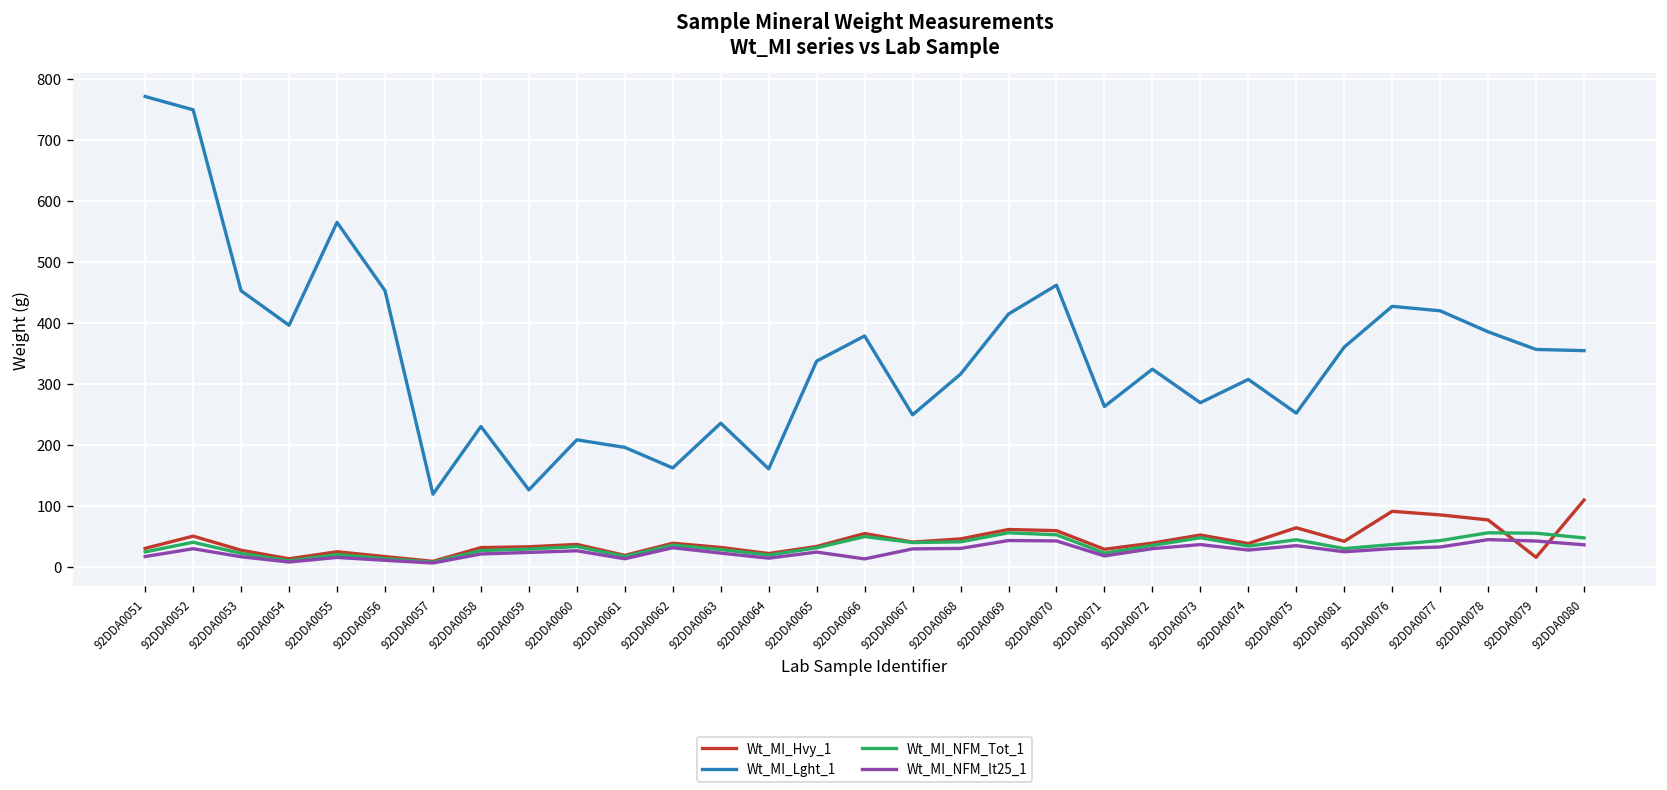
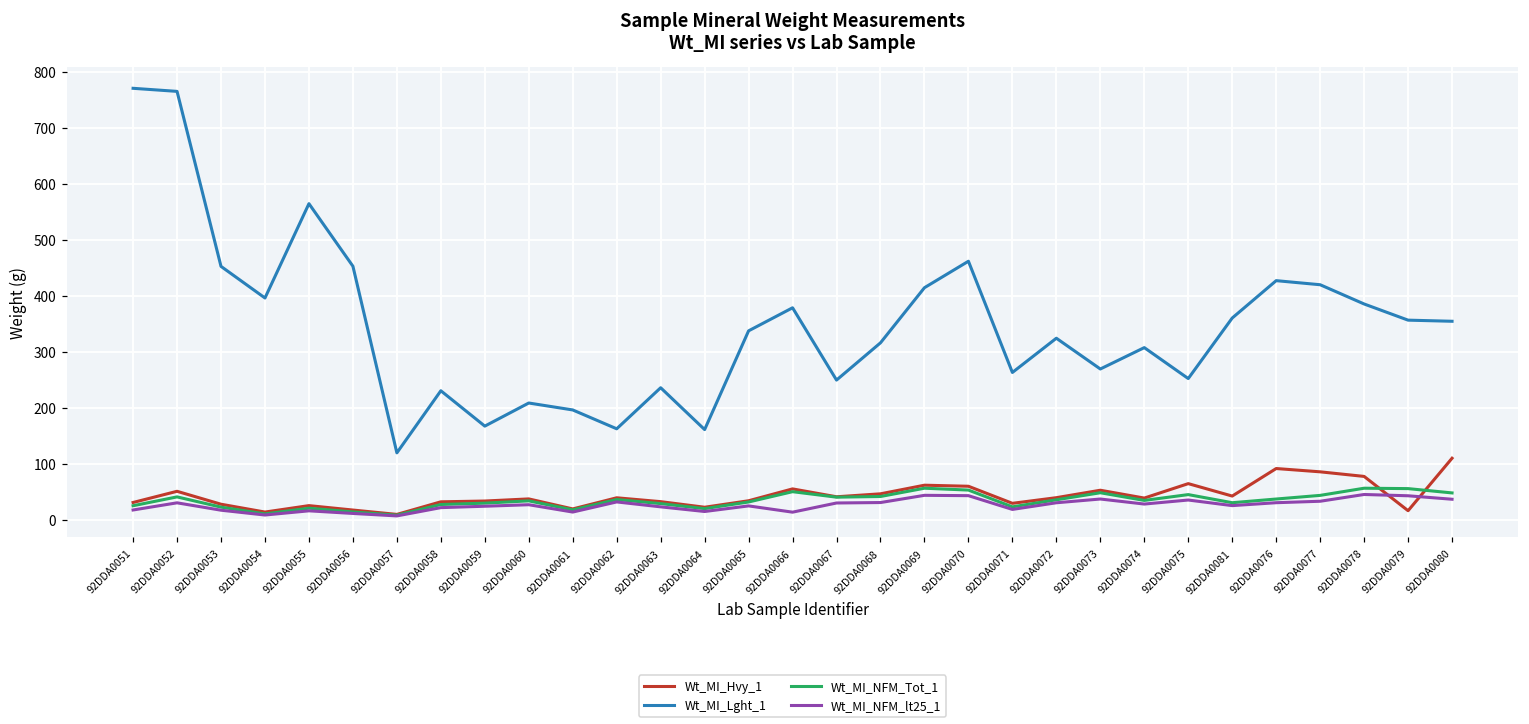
Wt_MI_Lght_1, 92DDA0052: 750 -> 770
Wt_MI_Lght_1, 92DDA0059: 130 -> 170
